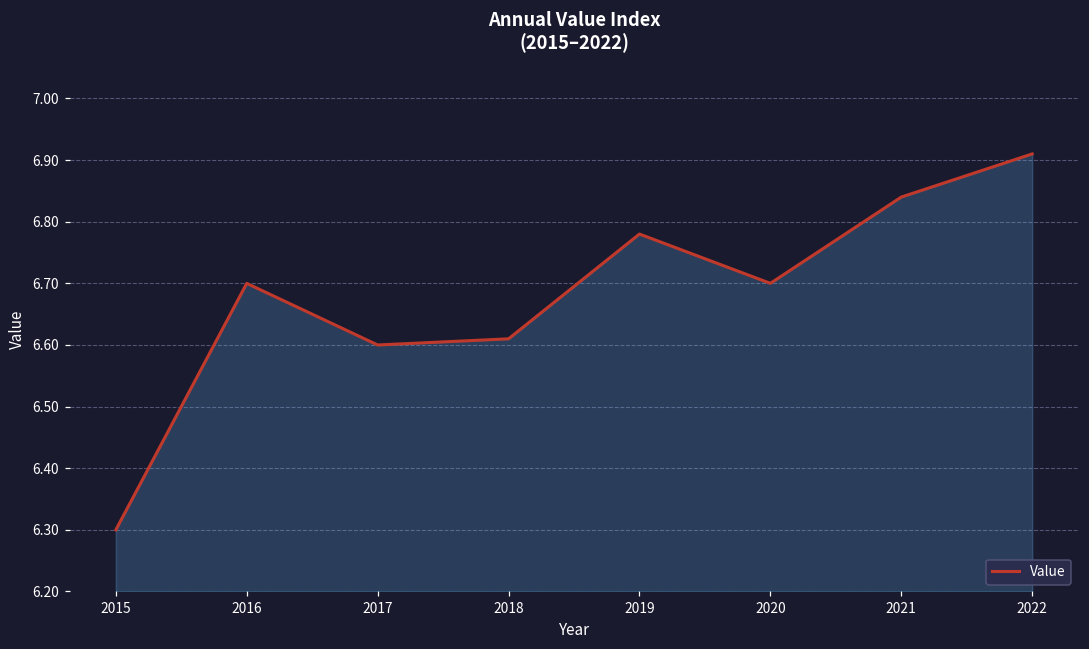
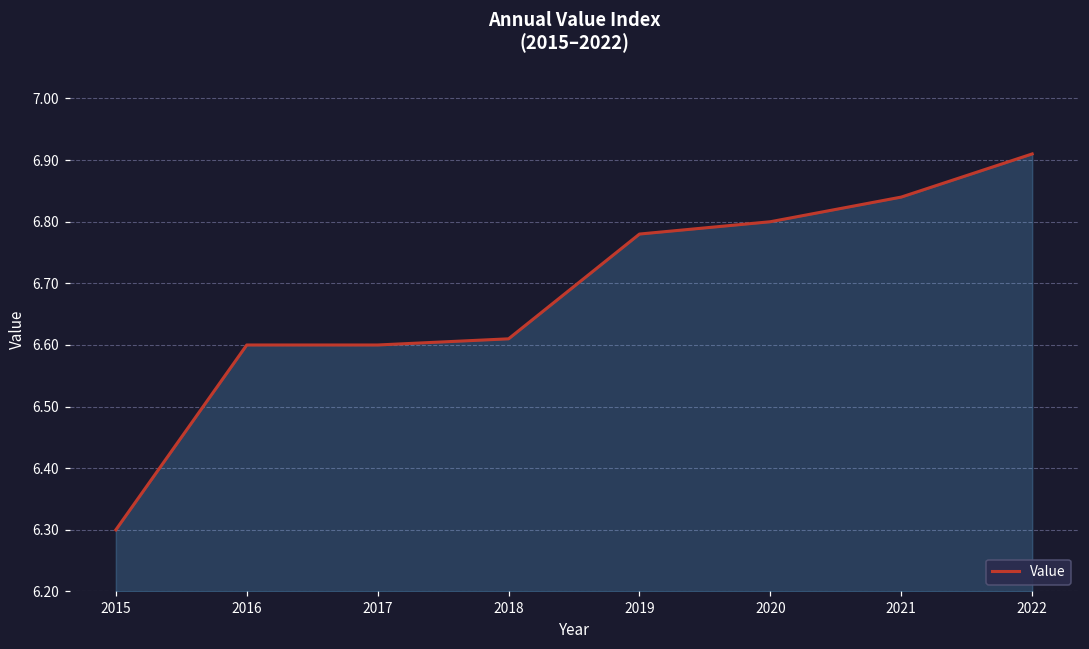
2016: 6.7 -> 6.6
2020: 6.7 -> 6.8
